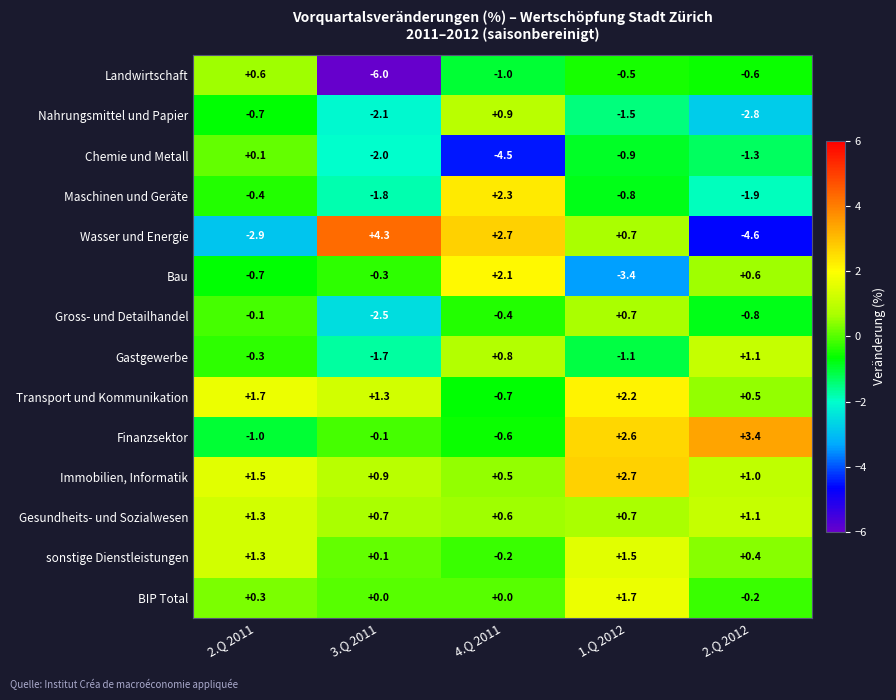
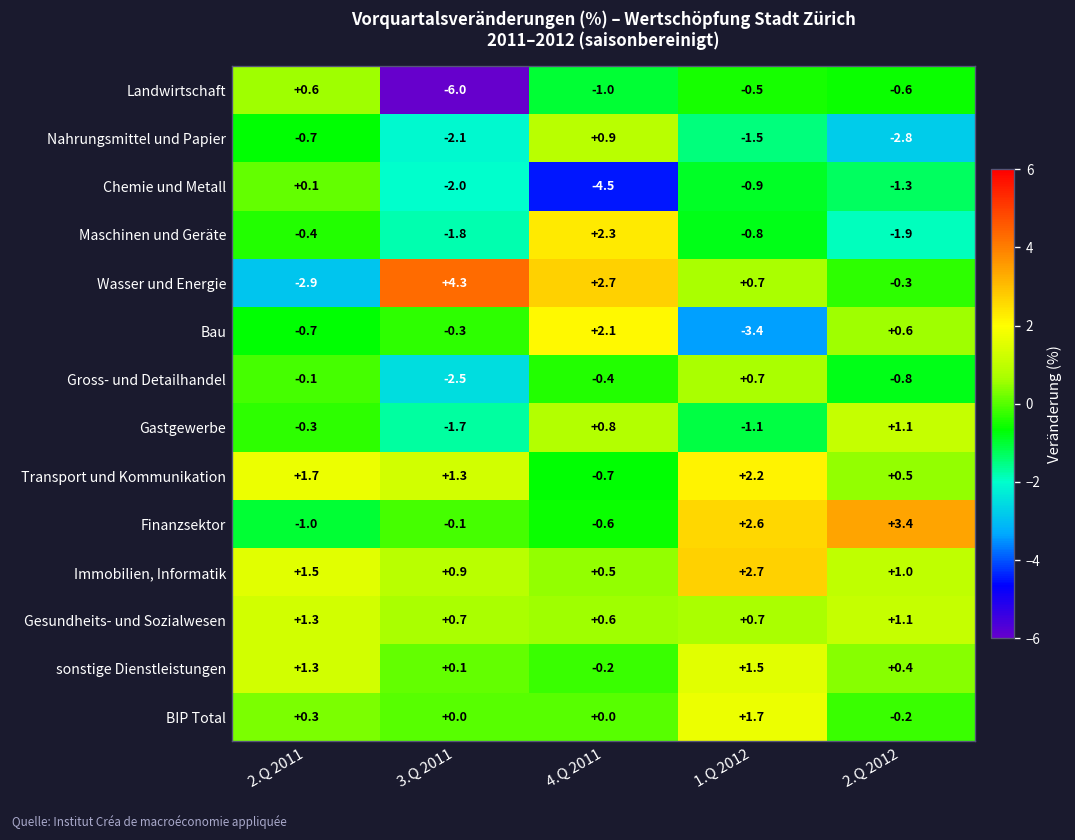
Wasser und Energie, 2.Q 2012: -4.6 -> -0.3
